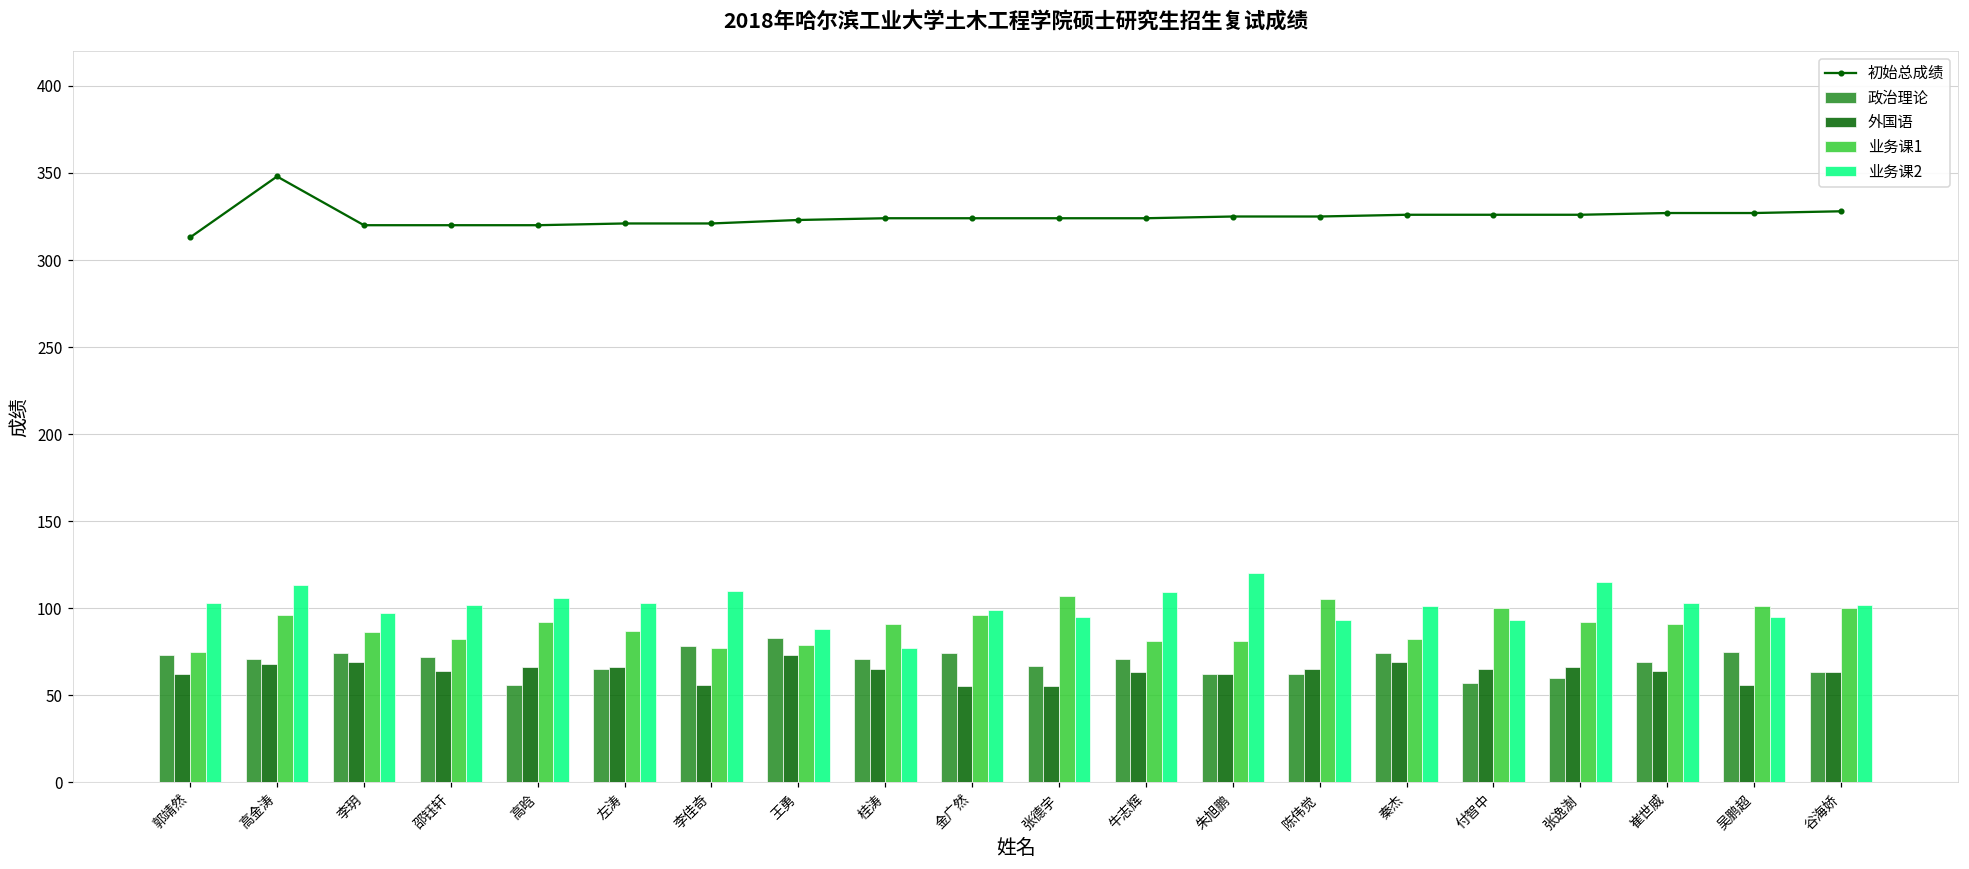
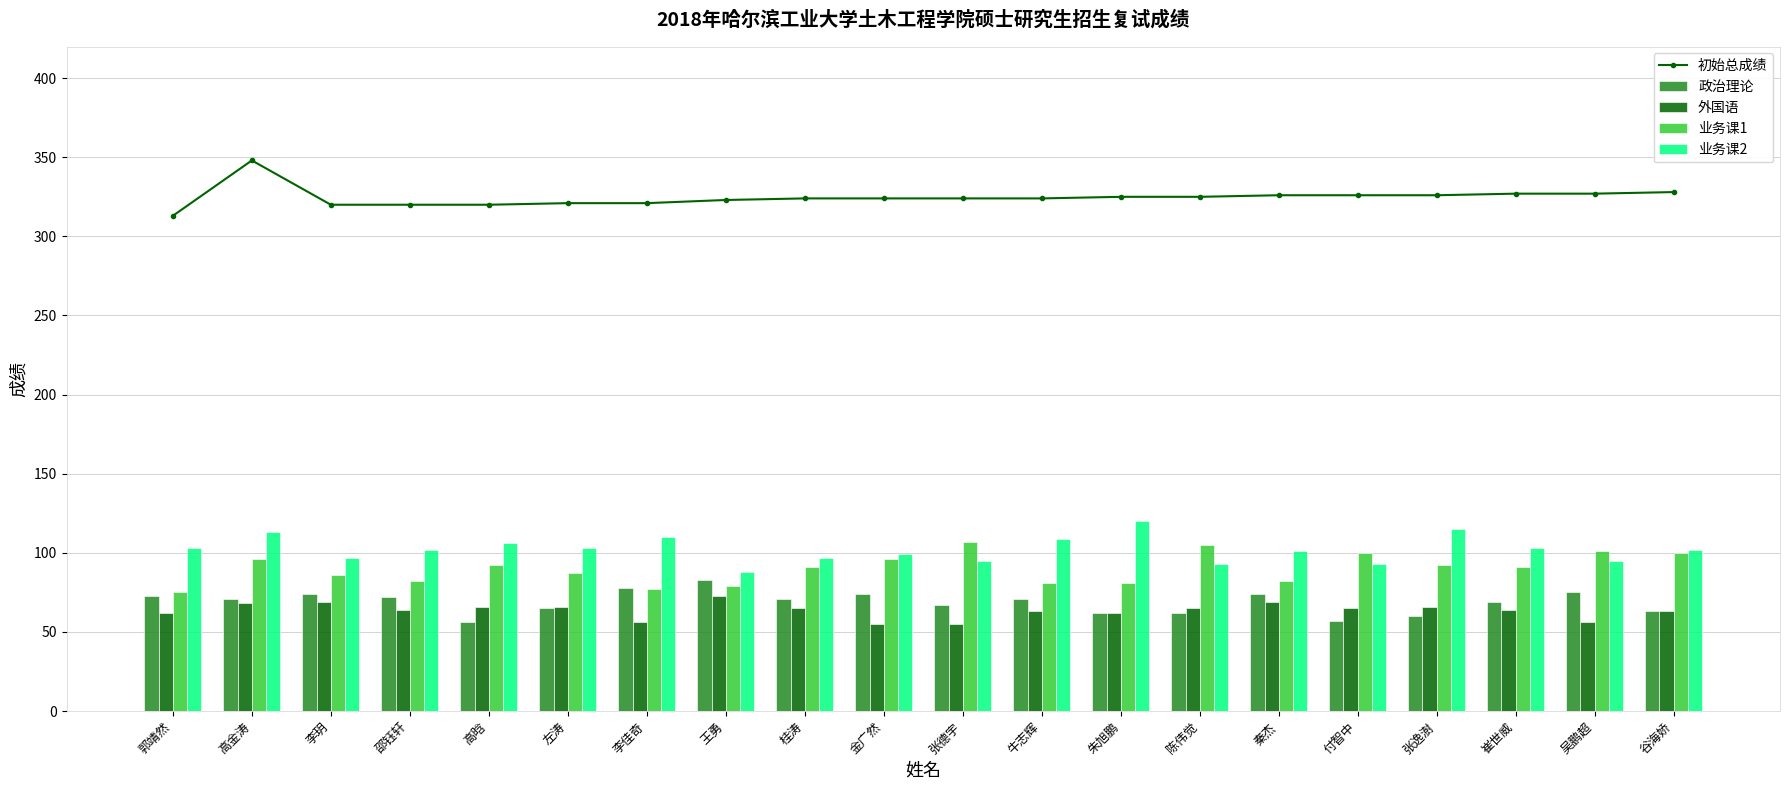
业务课2, 桂涛: 77 -> 97
